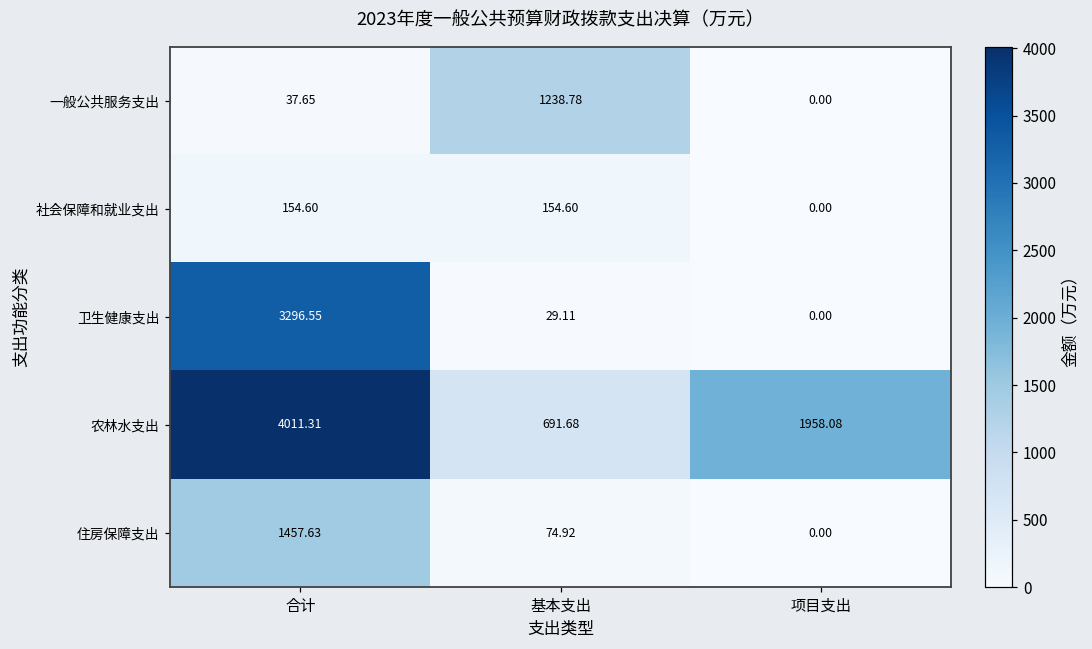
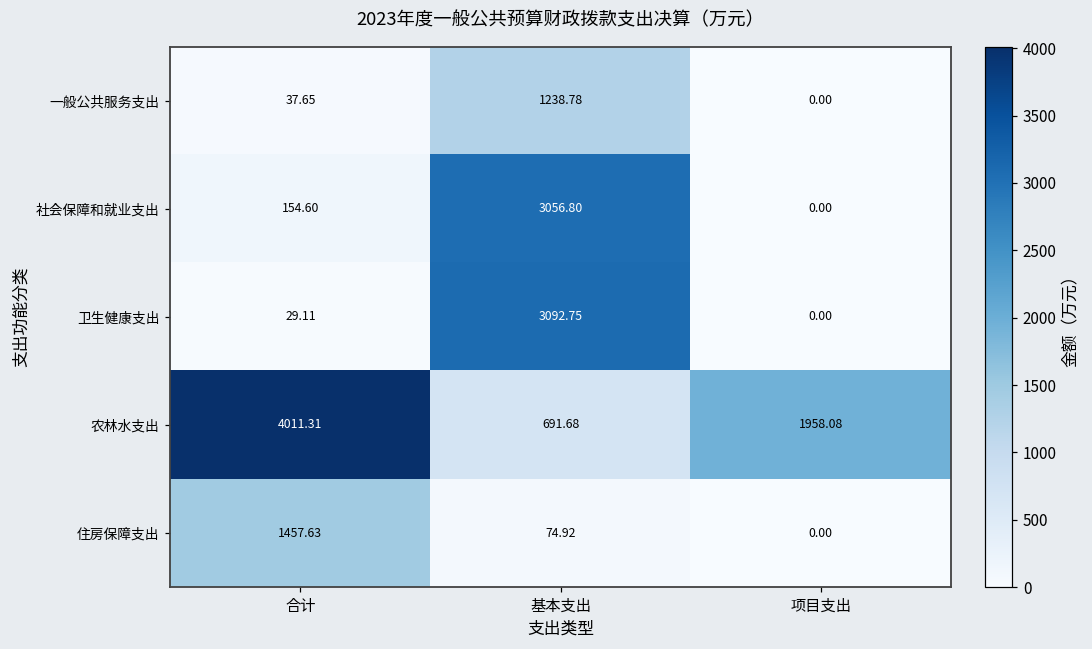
社会保障和就业支出, 基本支出: 154.60 -> 3056.80
卫生健康支出, 合计: 3296.55 -> 29.11
卫生健康支出, 基本支出: 29.11 -> 3092.75
